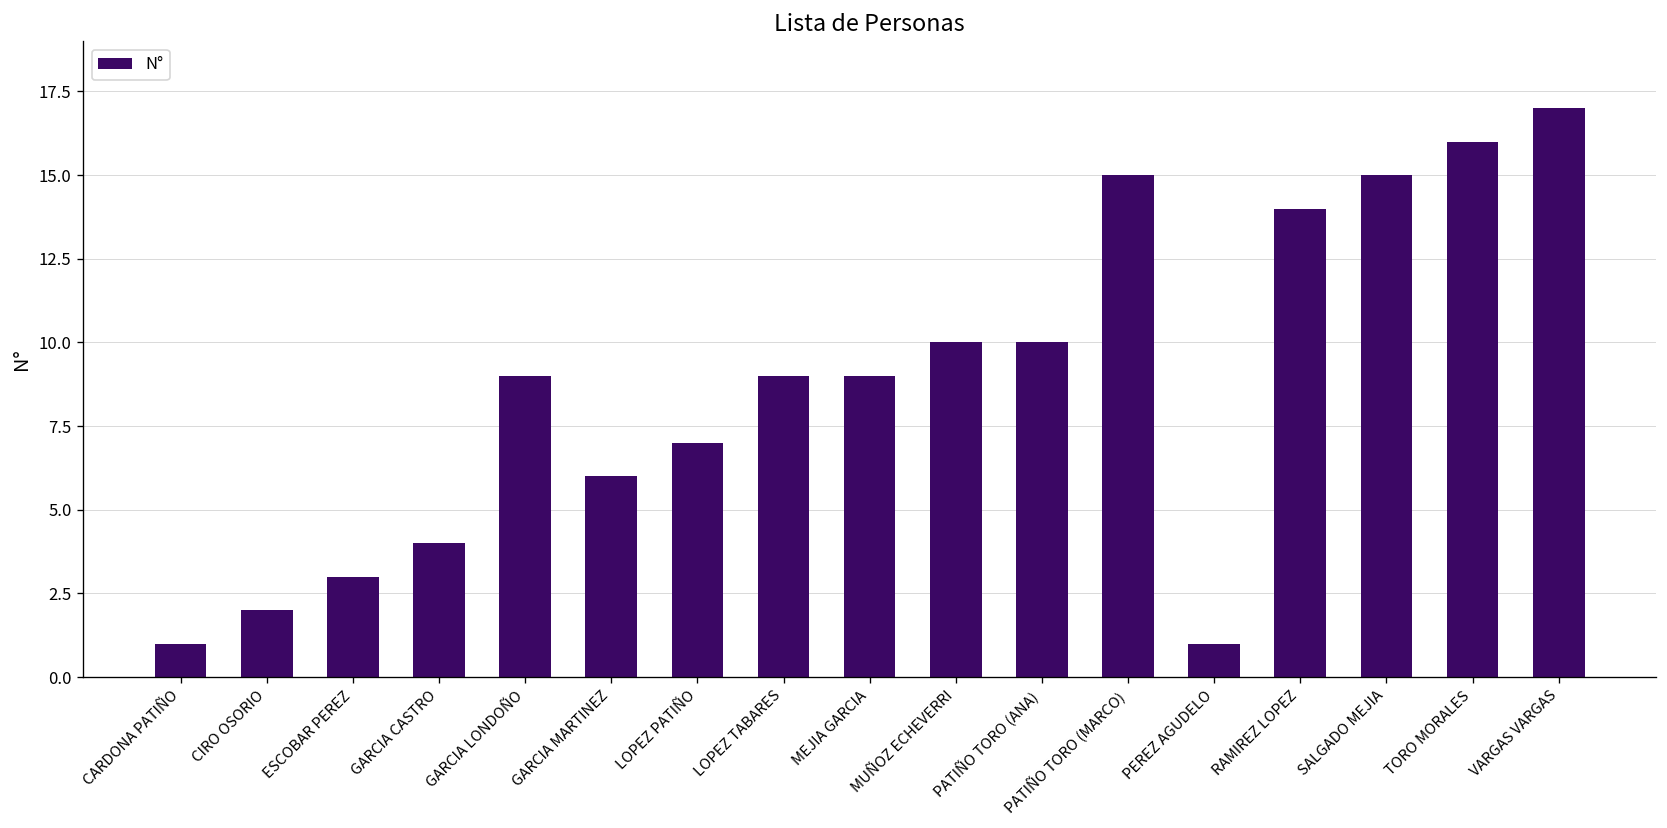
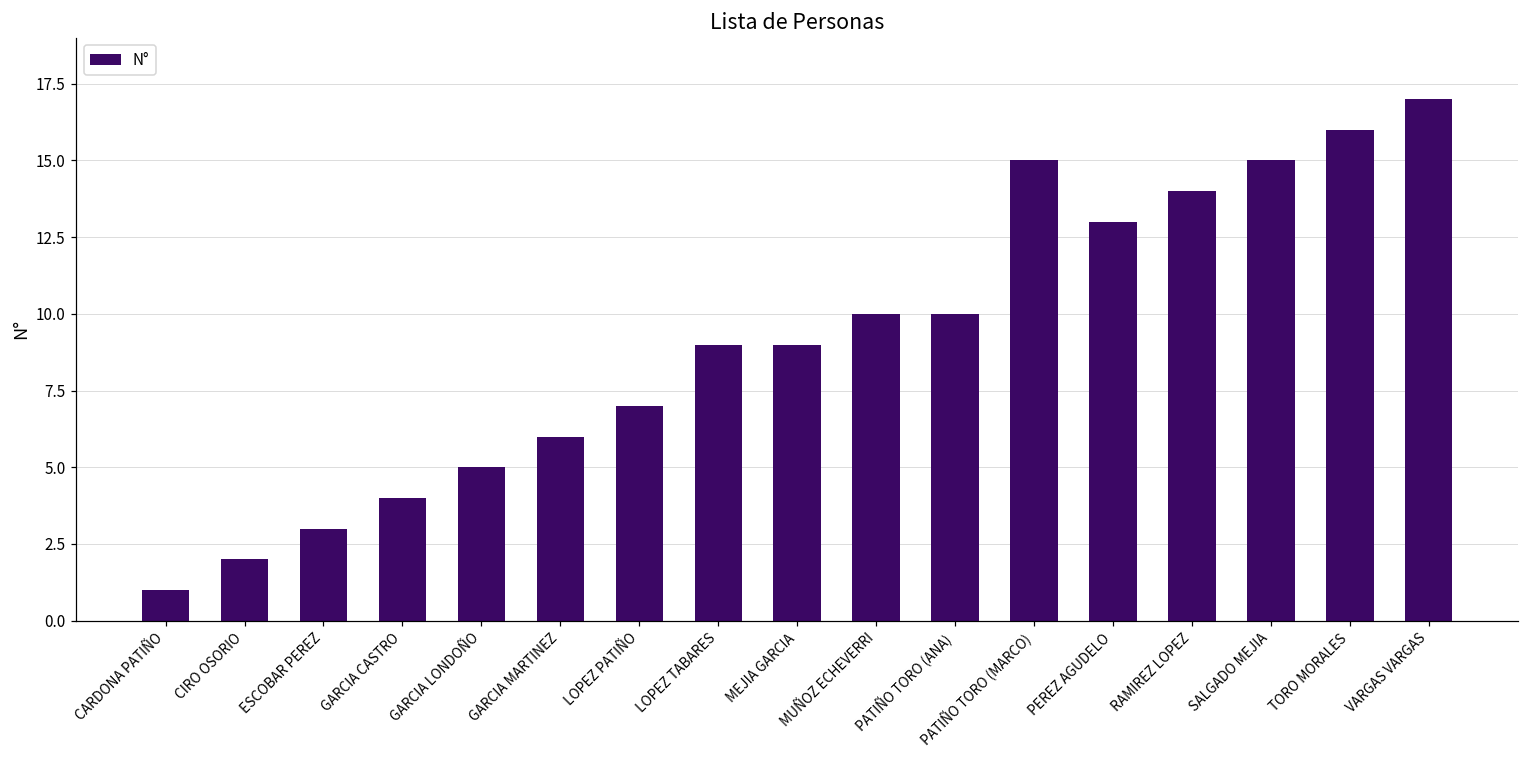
GARCIA LONDOÑO: 9 -> 5
PEREZ AGUDELO: 1 -> 13
